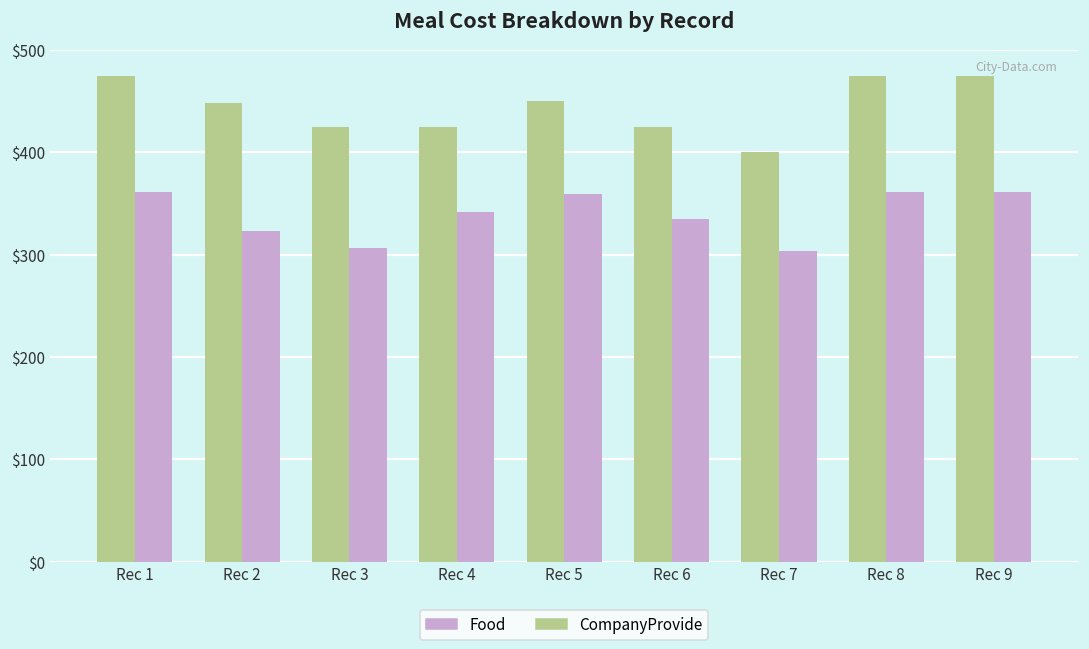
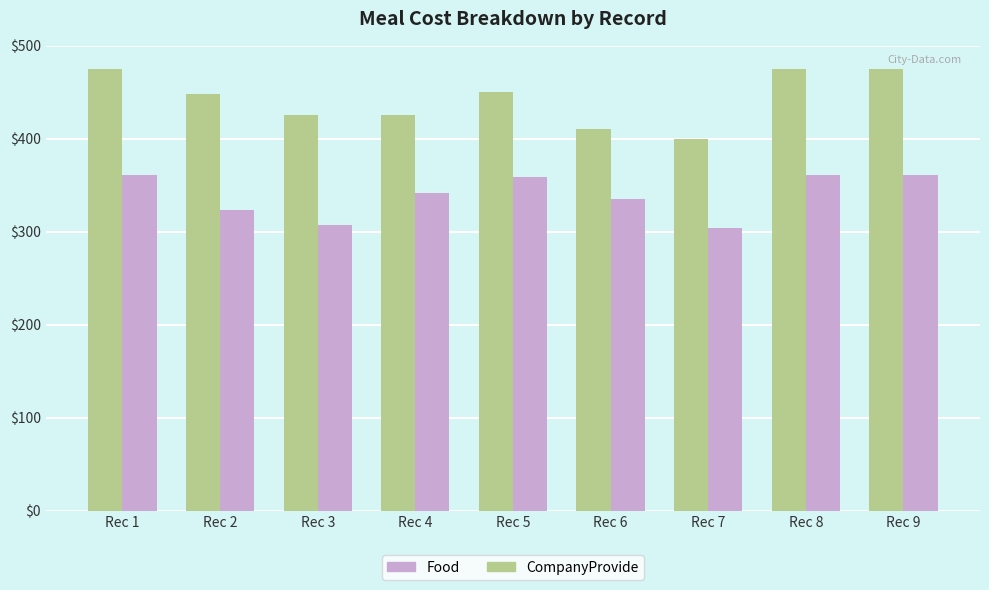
CompanyProvide, Rec 6: $430 -> $410
